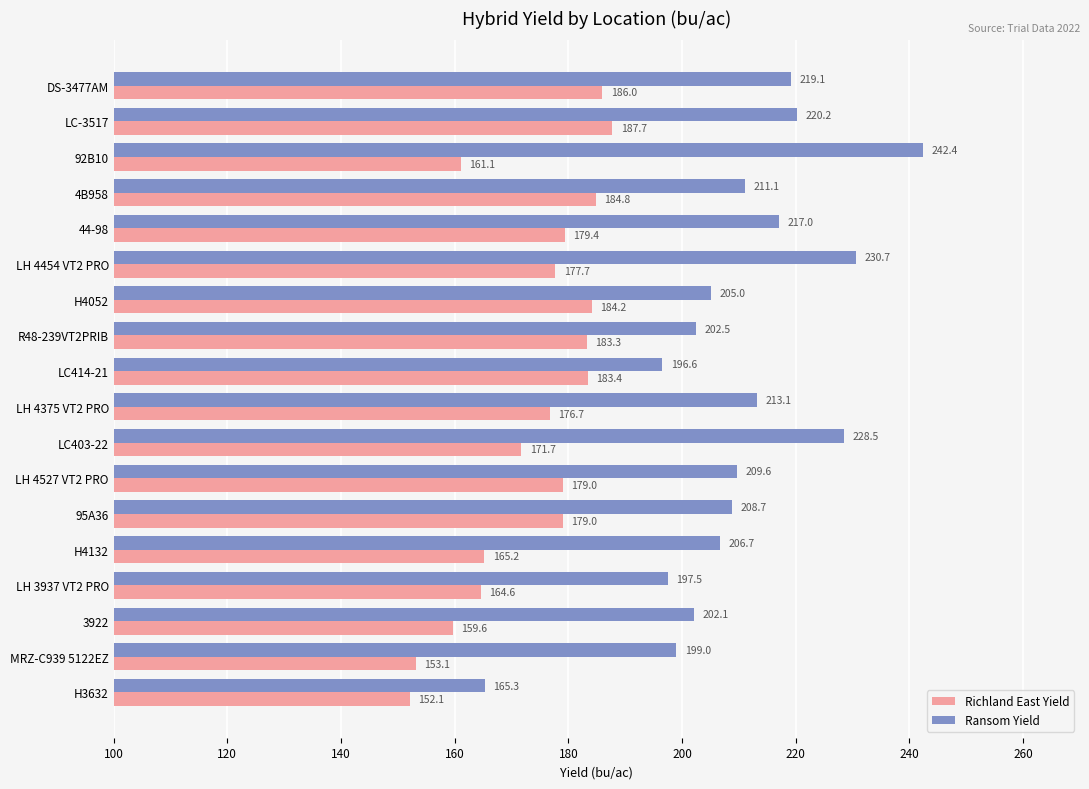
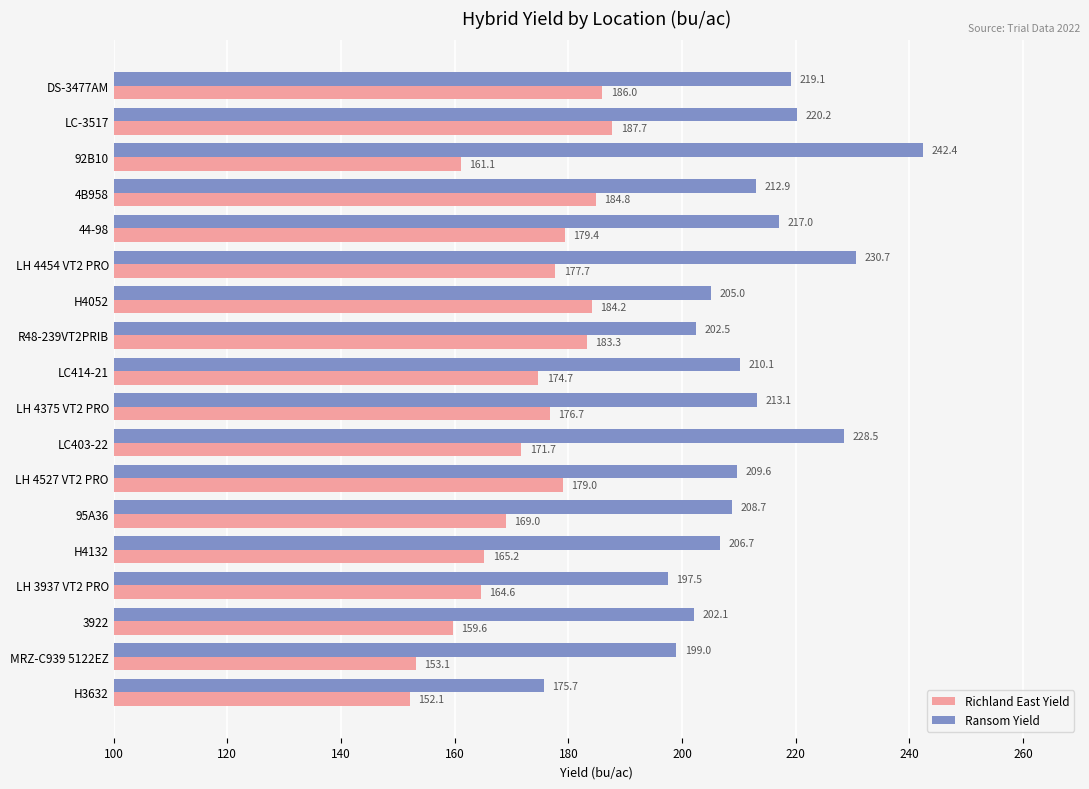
Ransom Yield, 4B958: 211.1 -> 212.9
Ransom Yield, LC414-21: 196.6 -> 210.1
Richland East Yield, LC414-21: 183.4 -> 174.7
Richland East Yield, 95A36: 179.0 -> 169.0
Ransom Yield, H3632: 165.3 -> 175.7
